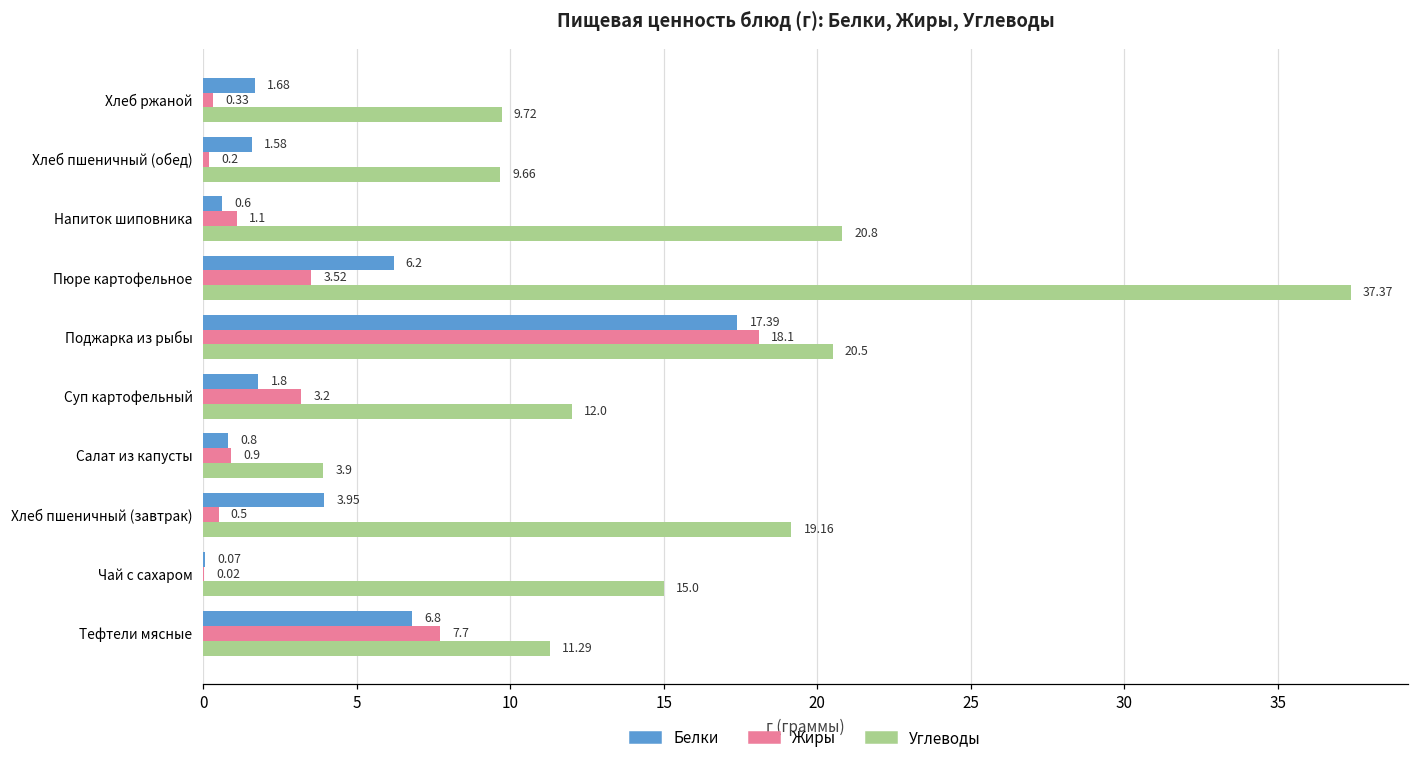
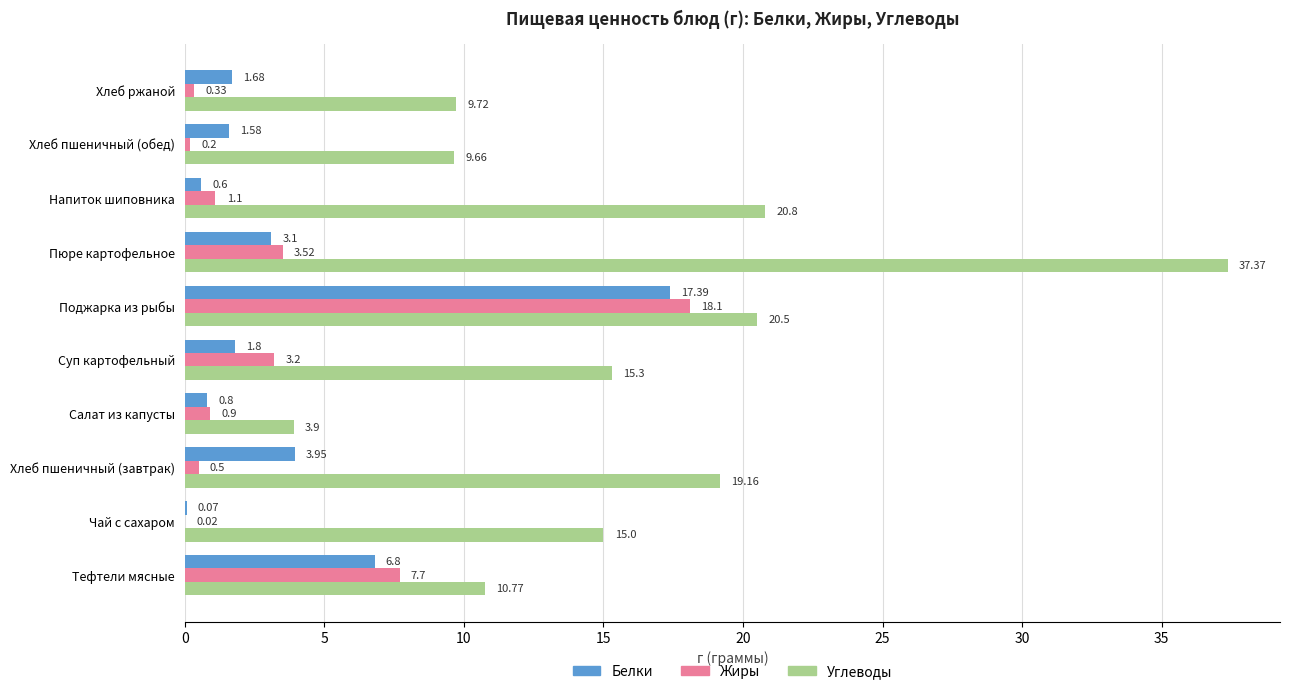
Белки, Пюре картофельное: 6.2 -> 3.1
Углеводы, Суп картофельный: 12.0 -> 15.3
Углеводы, Тефтели мясные: 11.29 -> 10.77
